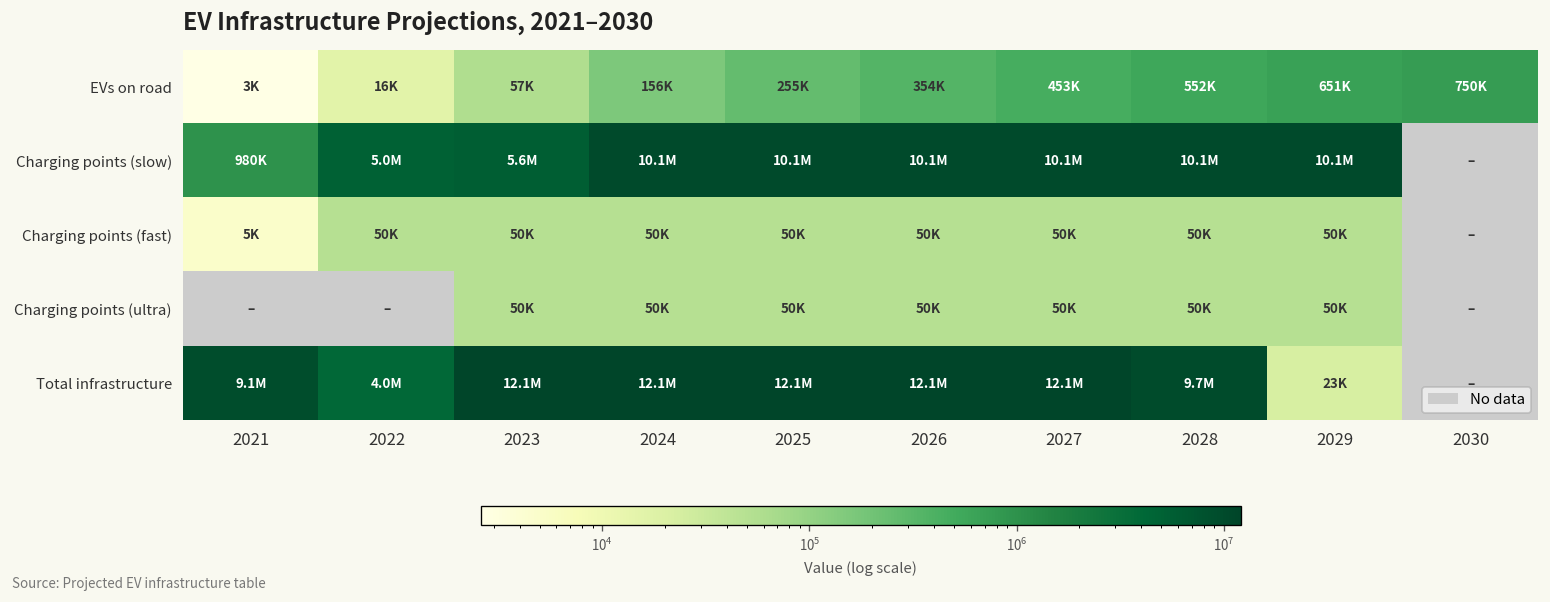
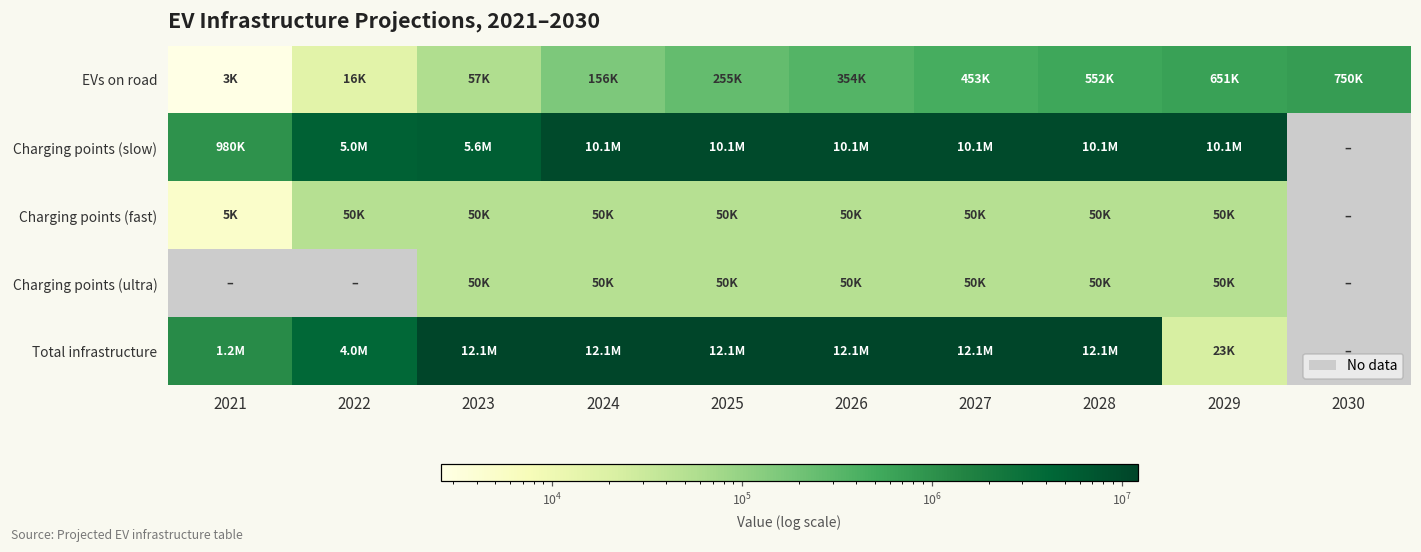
Total infrastructure, 2021: 9.1M -> 1.2M
Total infrastructure, 2028: 9.7M -> 12.1M
